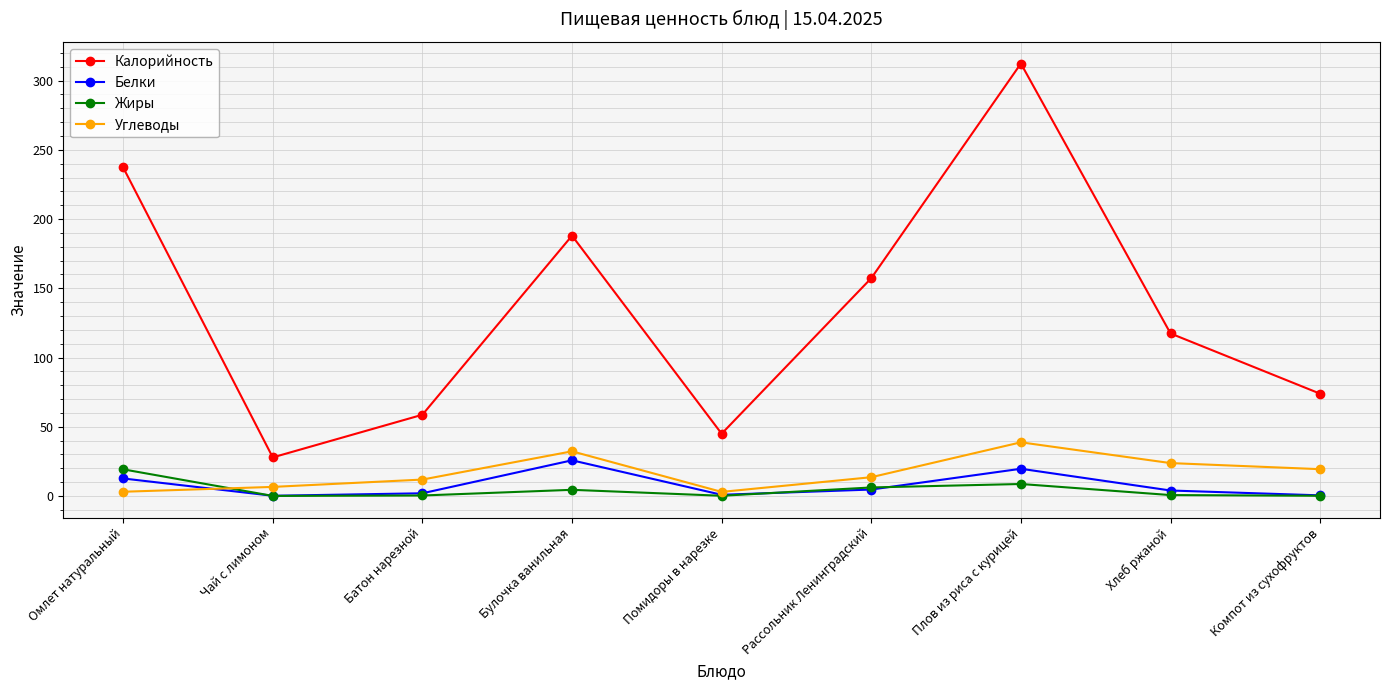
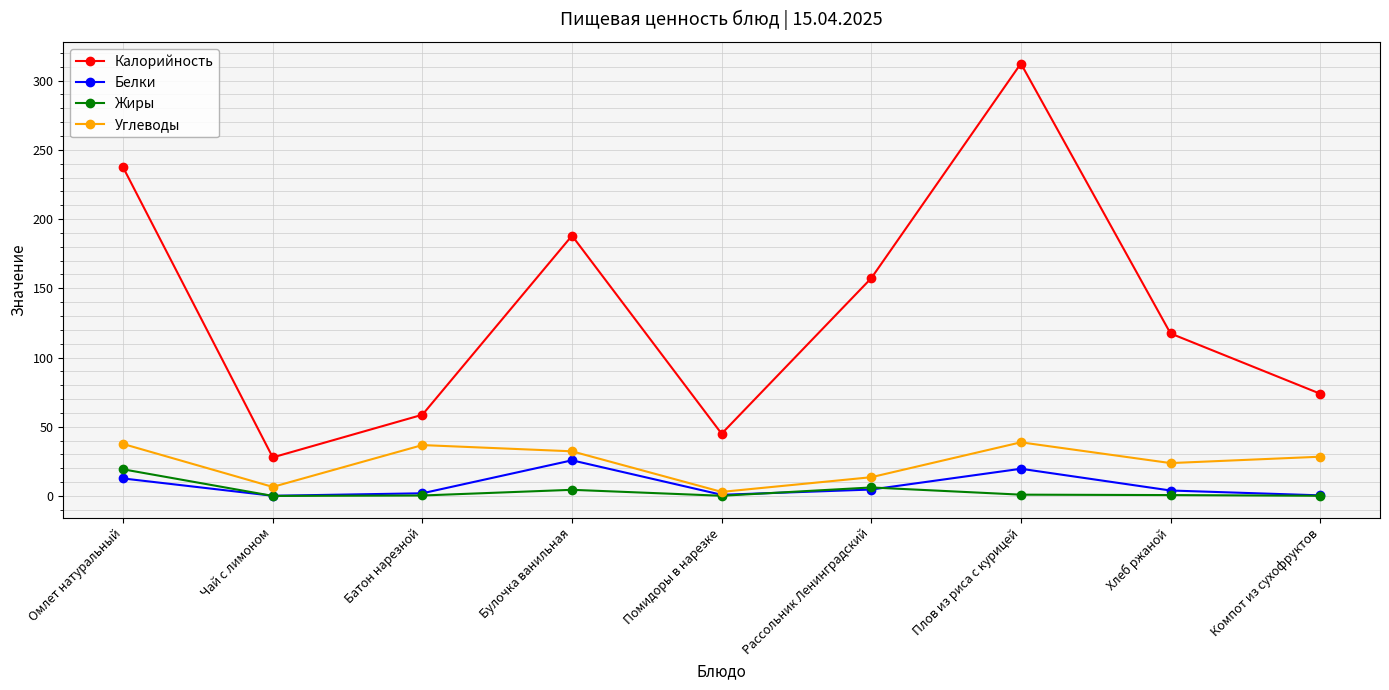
Углеводы, Омлет натуральный: 3 -> 38
Углеводы, Батон нарезной: 12 -> 37
Жиры, Плов из риса с курицей: 9 -> 1
Углеводы, Компот из сухофруктов: 19 -> 28
